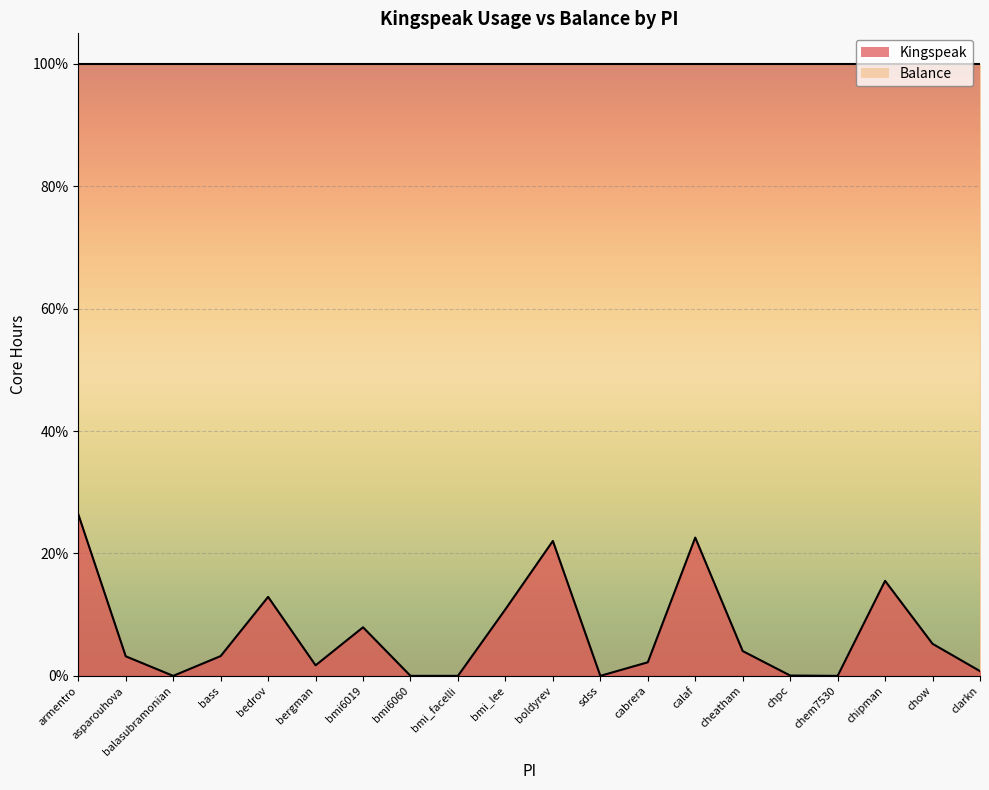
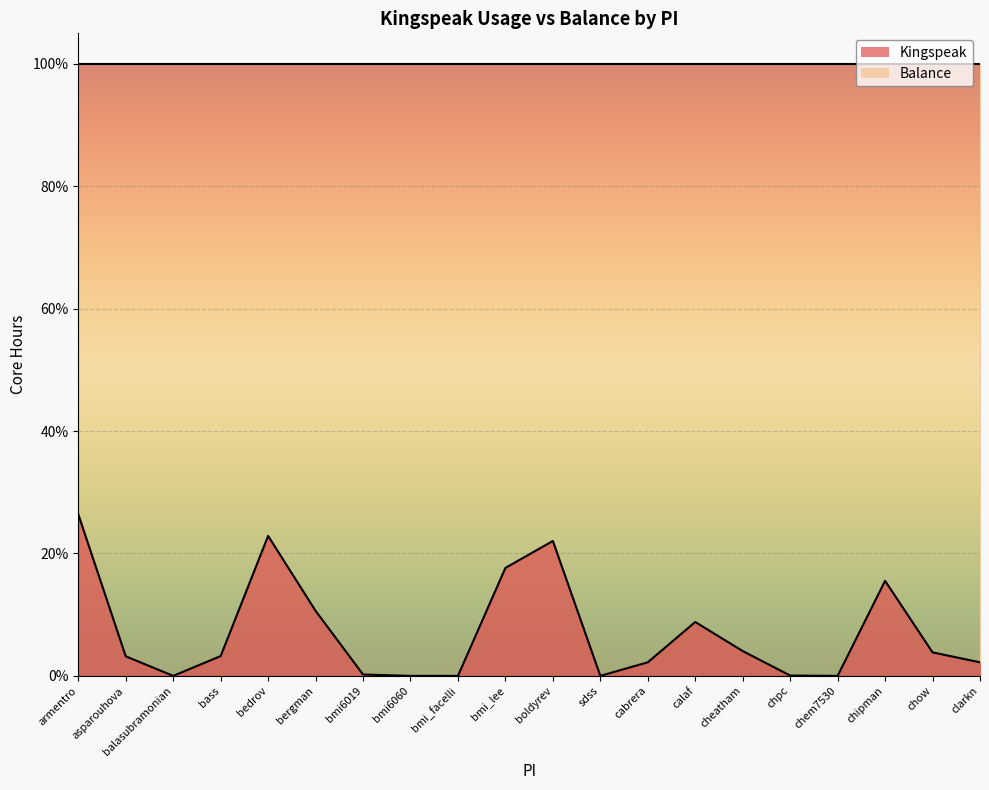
Kingspeak, bedrov: 13% -> 23%
Kingspeak, bergman: 2% -> 11%
Kingspeak, bmi6019: 8% -> 0%
Kingspeak, bmi_lee: 11% -> 18%
Kingspeak, calaf: 23% -> 9%
Kingspeak, chow: 5% -> 4%
Kingspeak, clarkn: 1% -> 2%
